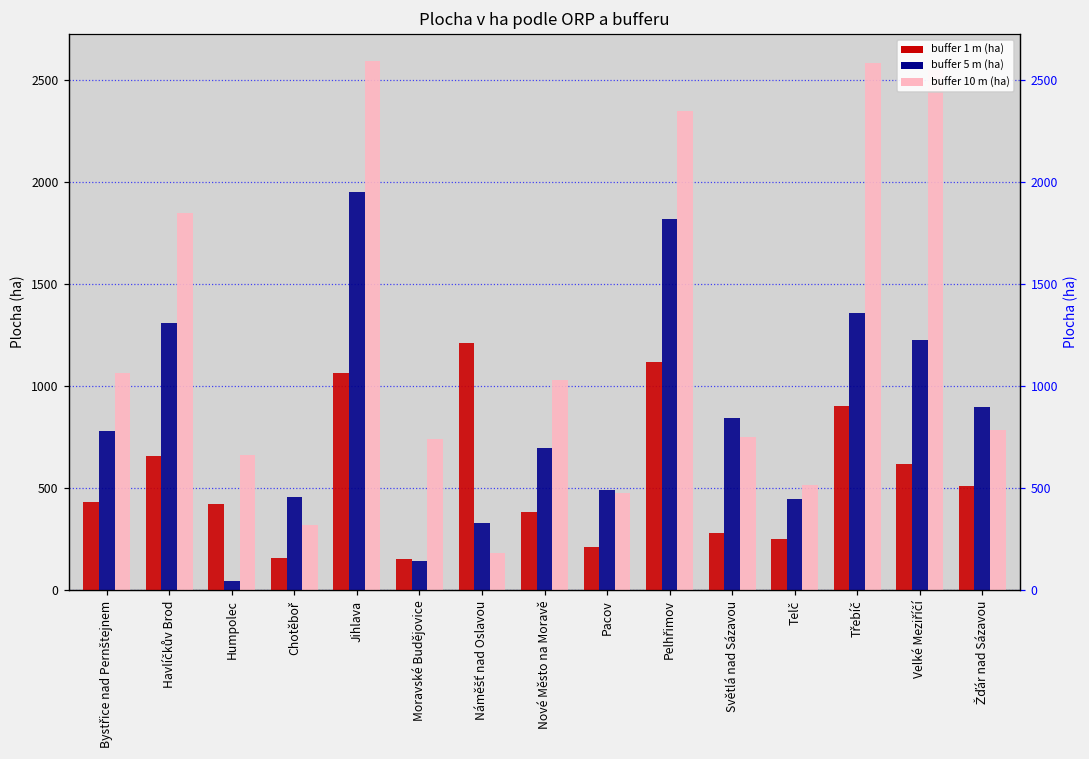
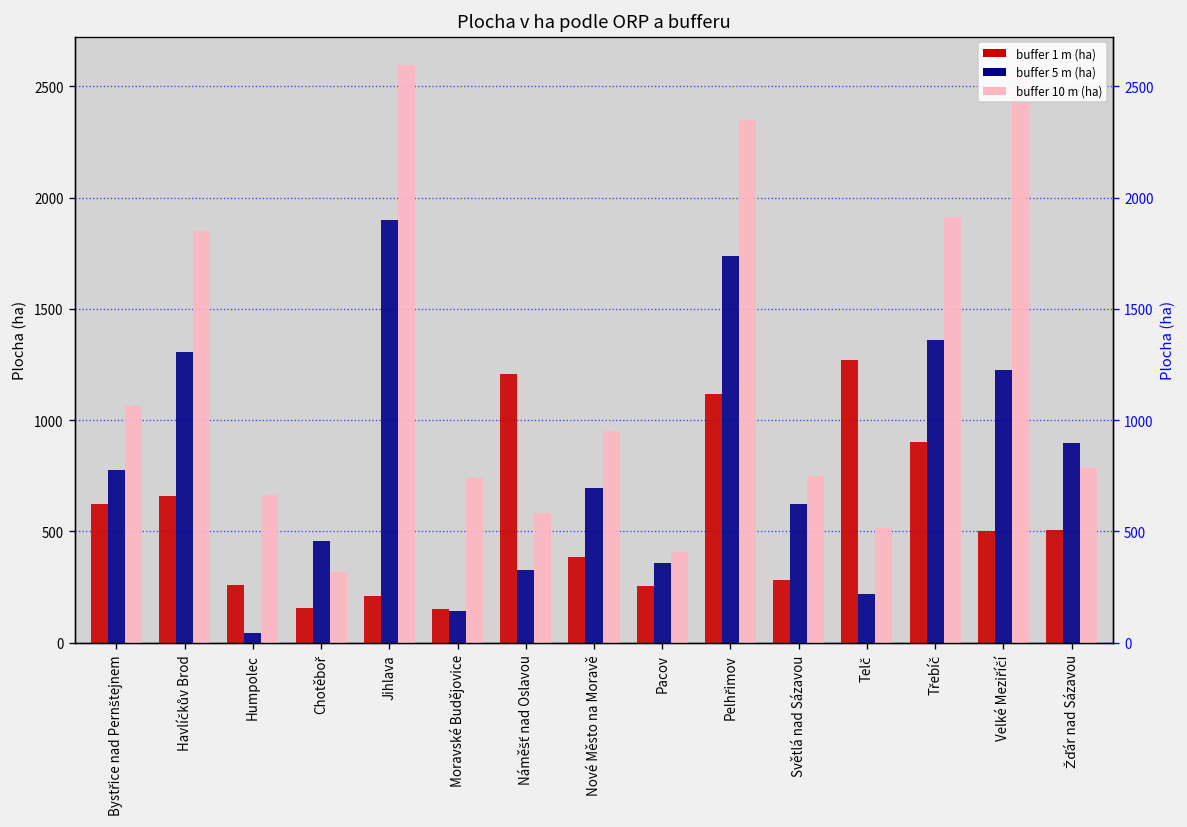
buffer 1 m (ha), Bystřice nad Pernštejnem: 430 -> 620
buffer 1 m (ha), Humpolec: 420 -> 260
buffer 1 m (ha), Jihlava: 1060 -> 210
buffer 5 m (ha), Jihlava: 1950 -> 1900
buffer 10 m (ha), Náměšť nad Oslavou: 180 -> 580
buffer 10 m (ha), Nové Město na Moravě: 1030 -> 950
buffer 1 m (ha), Pacov: 210 -> 250
buffer 5 m (ha), Pacov: 490 -> 360
buffer 10 m (ha), Pacov: 480 -> 410
buffer 5 m (ha), Pelhřimov: 1820 -> 1740
buffer 5 m (ha), Světlá nad Sázavou: 840 -> 620
buffer 1 m (ha), Telč: 250 -> 1270
buffer 5 m (ha), Telč: 450 -> 220
buffer 10 m (ha), Třebíč: 2580 -> 1910
buffer 1 m (ha), Velké Meziříčí: 620 -> 500
